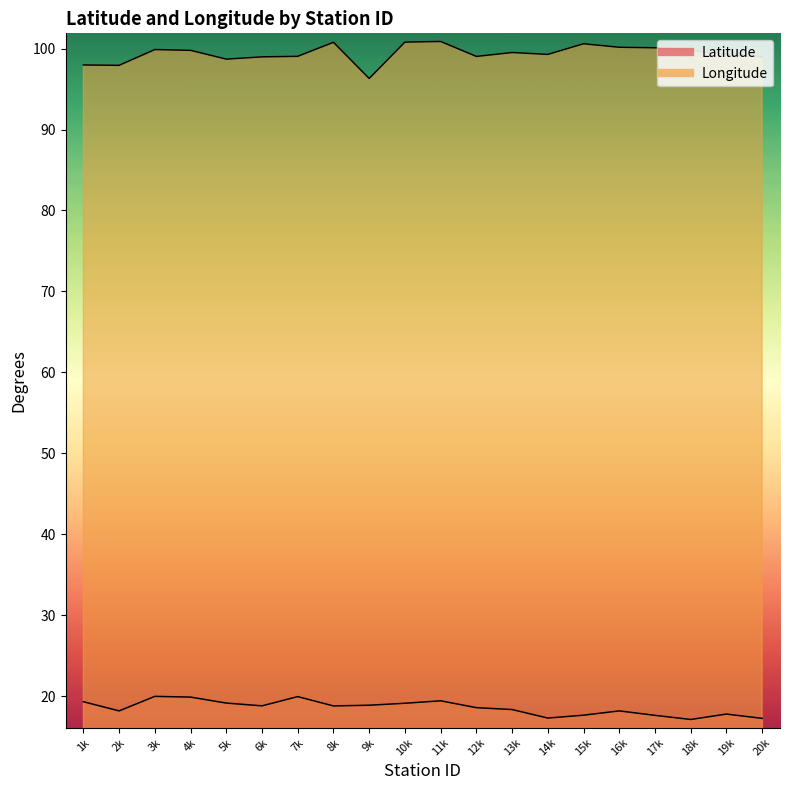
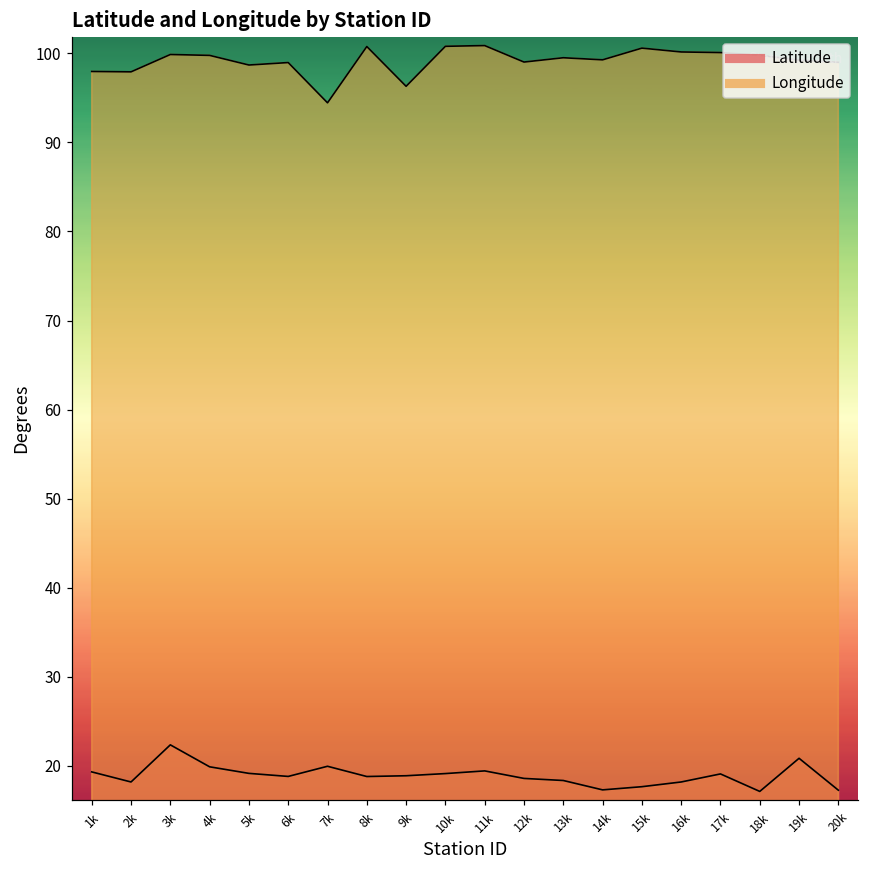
Latitude, 3k: 20 -> 22
Longitude, 7k: 99 -> 94
Latitude, 17k: 18 -> 19
Latitude, 19k: 18 -> 21
